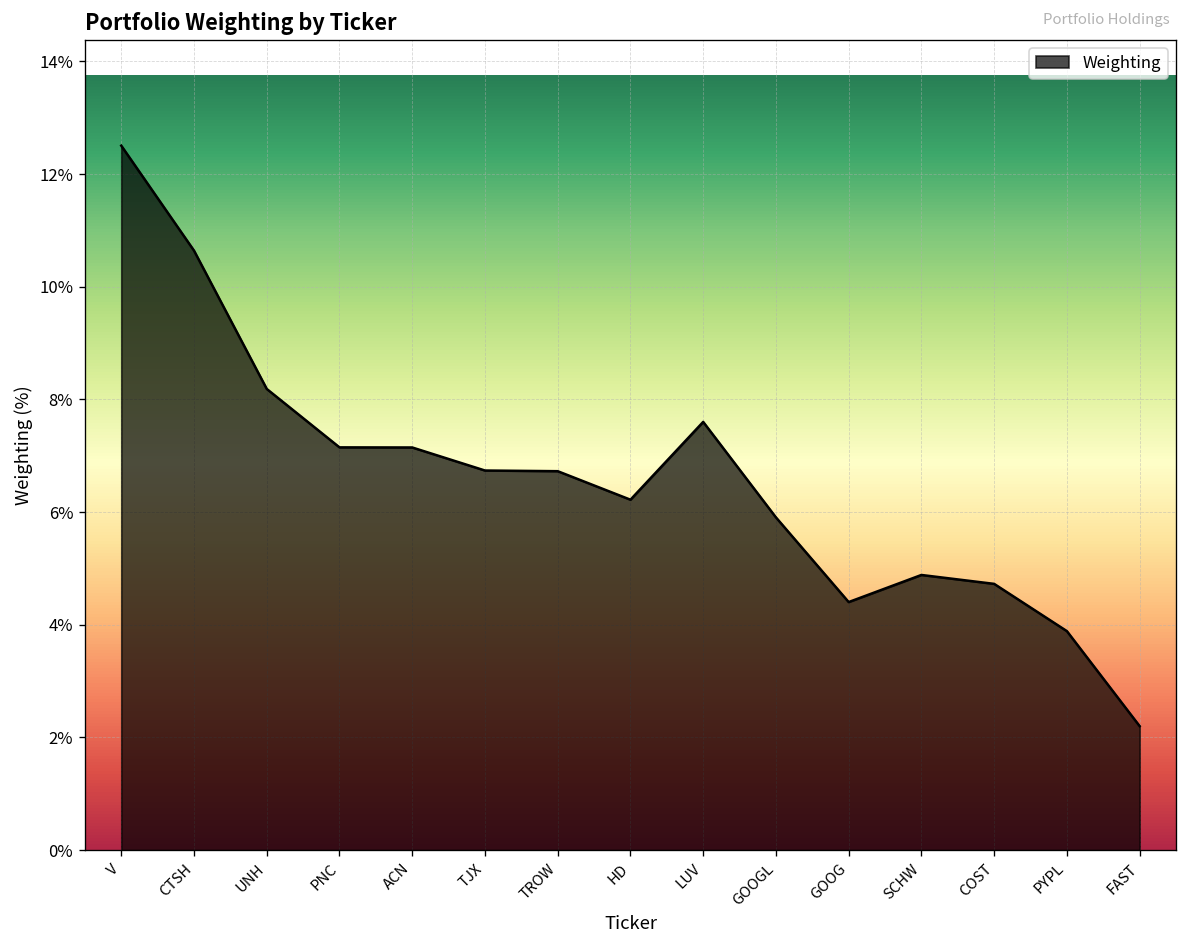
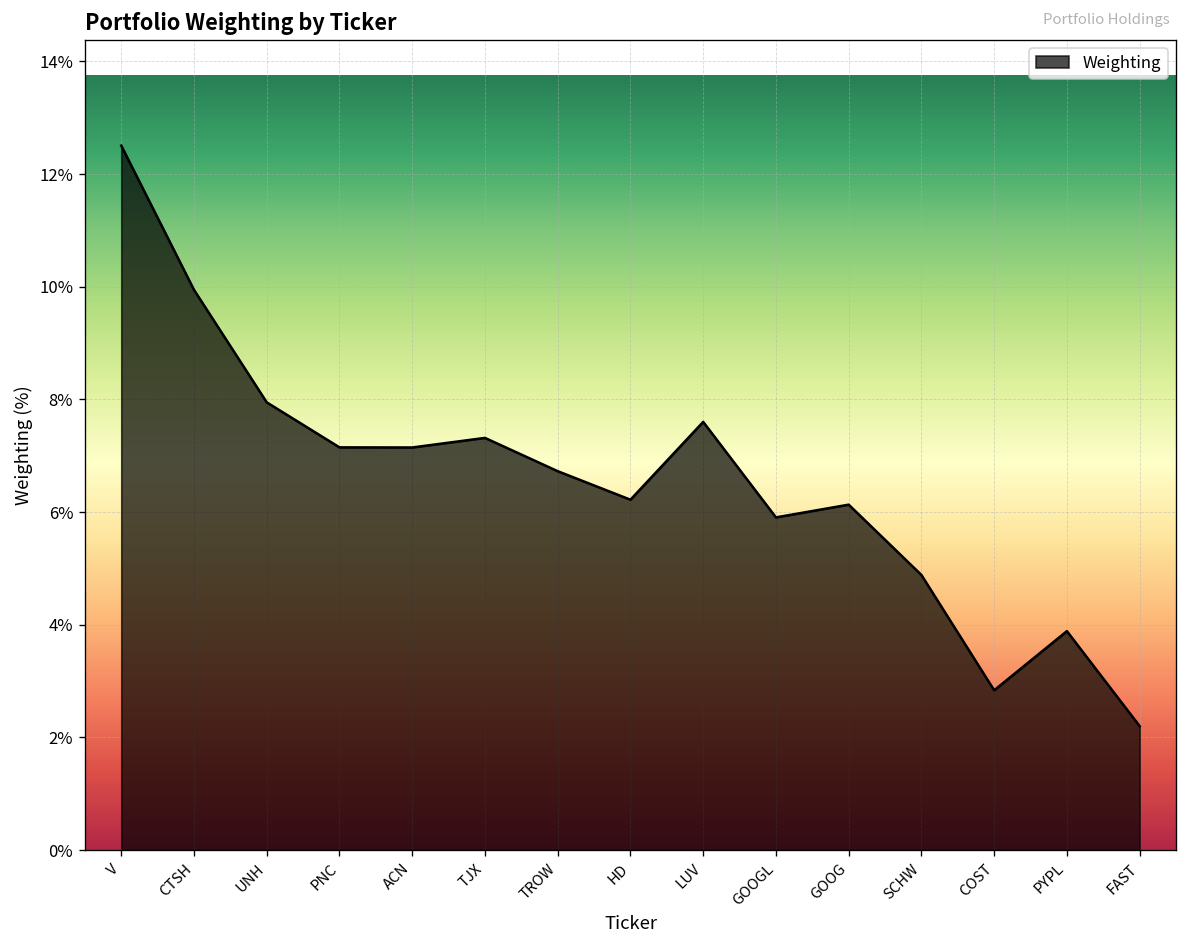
CTSH: 10.6% -> 9.9%
UNH: 8.2% -> 7.9%
TJX: 6.7% -> 7.3%
GOOG: 4.4% -> 6.1%
COST: 4.7% -> 2.8%
